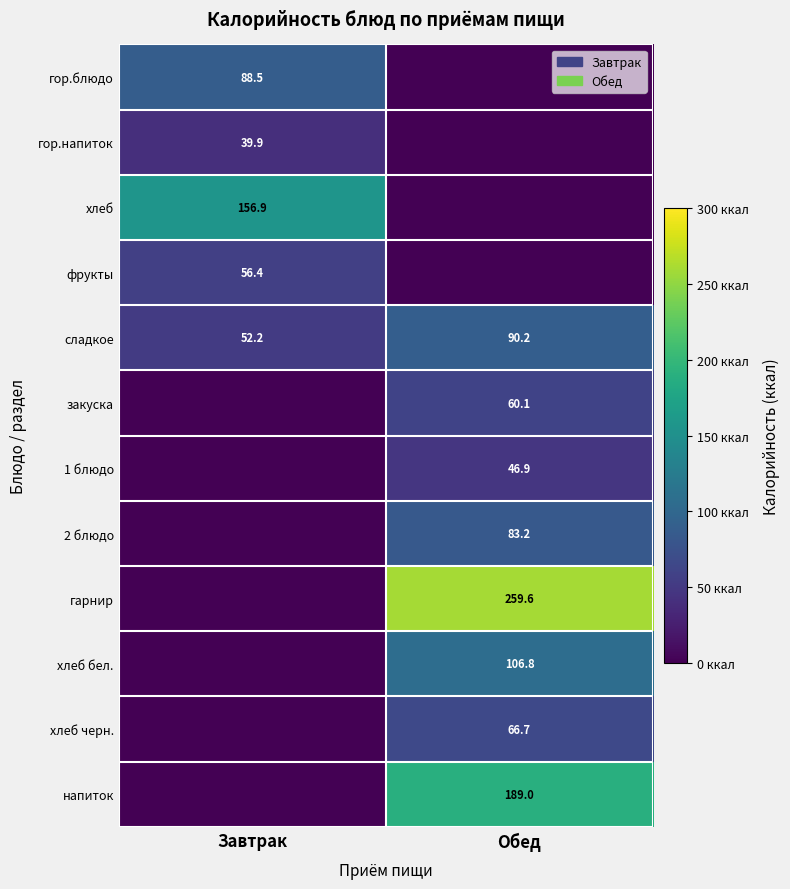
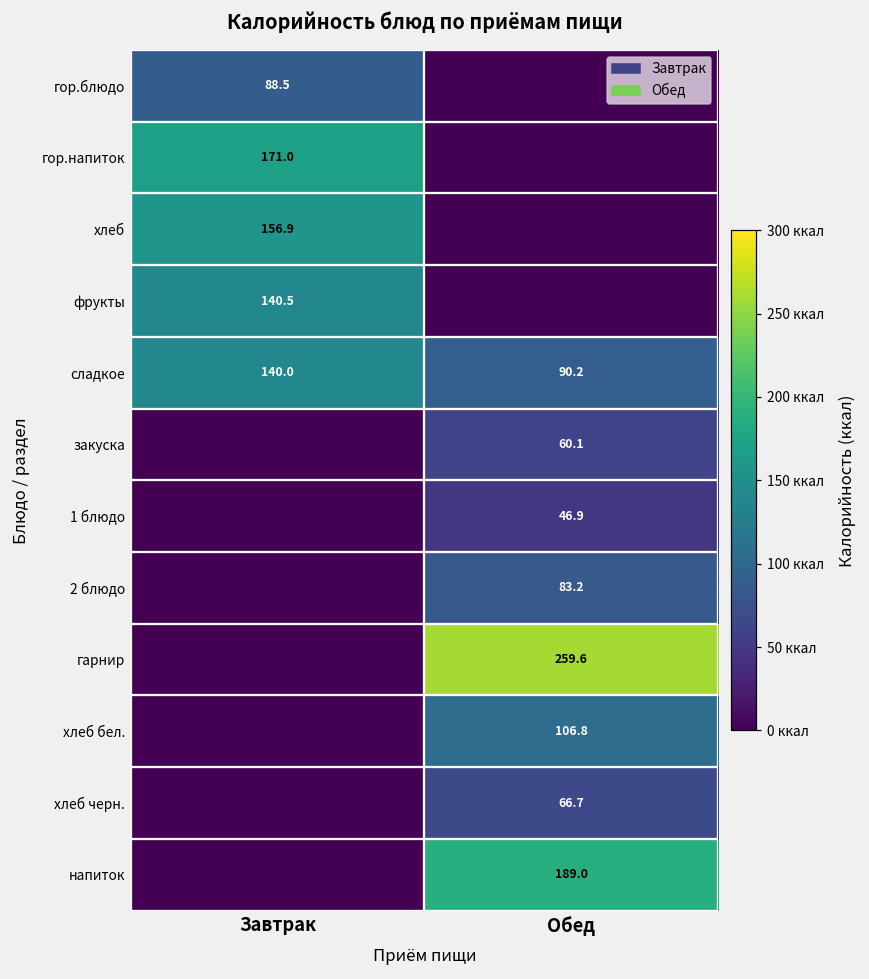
гор.напиток, Завтрак: 39.9 -> 171.0
фрукты, Завтрак: 56.4 -> 140.5
сладкое, Завтрак: 52.2 -> 140.0
